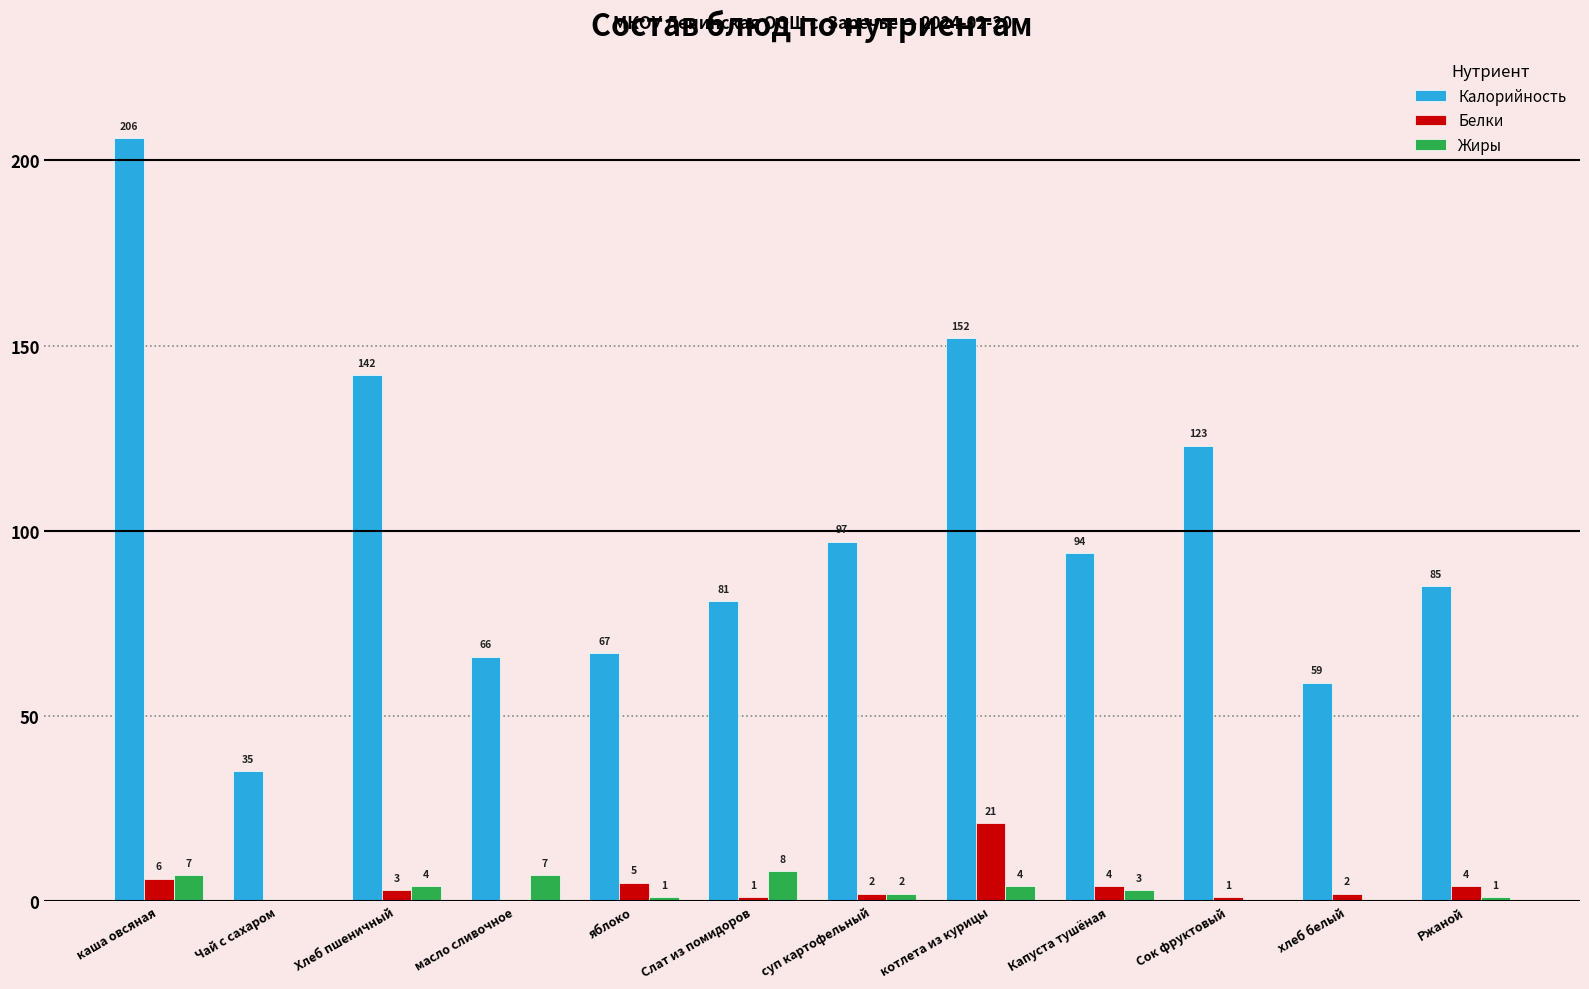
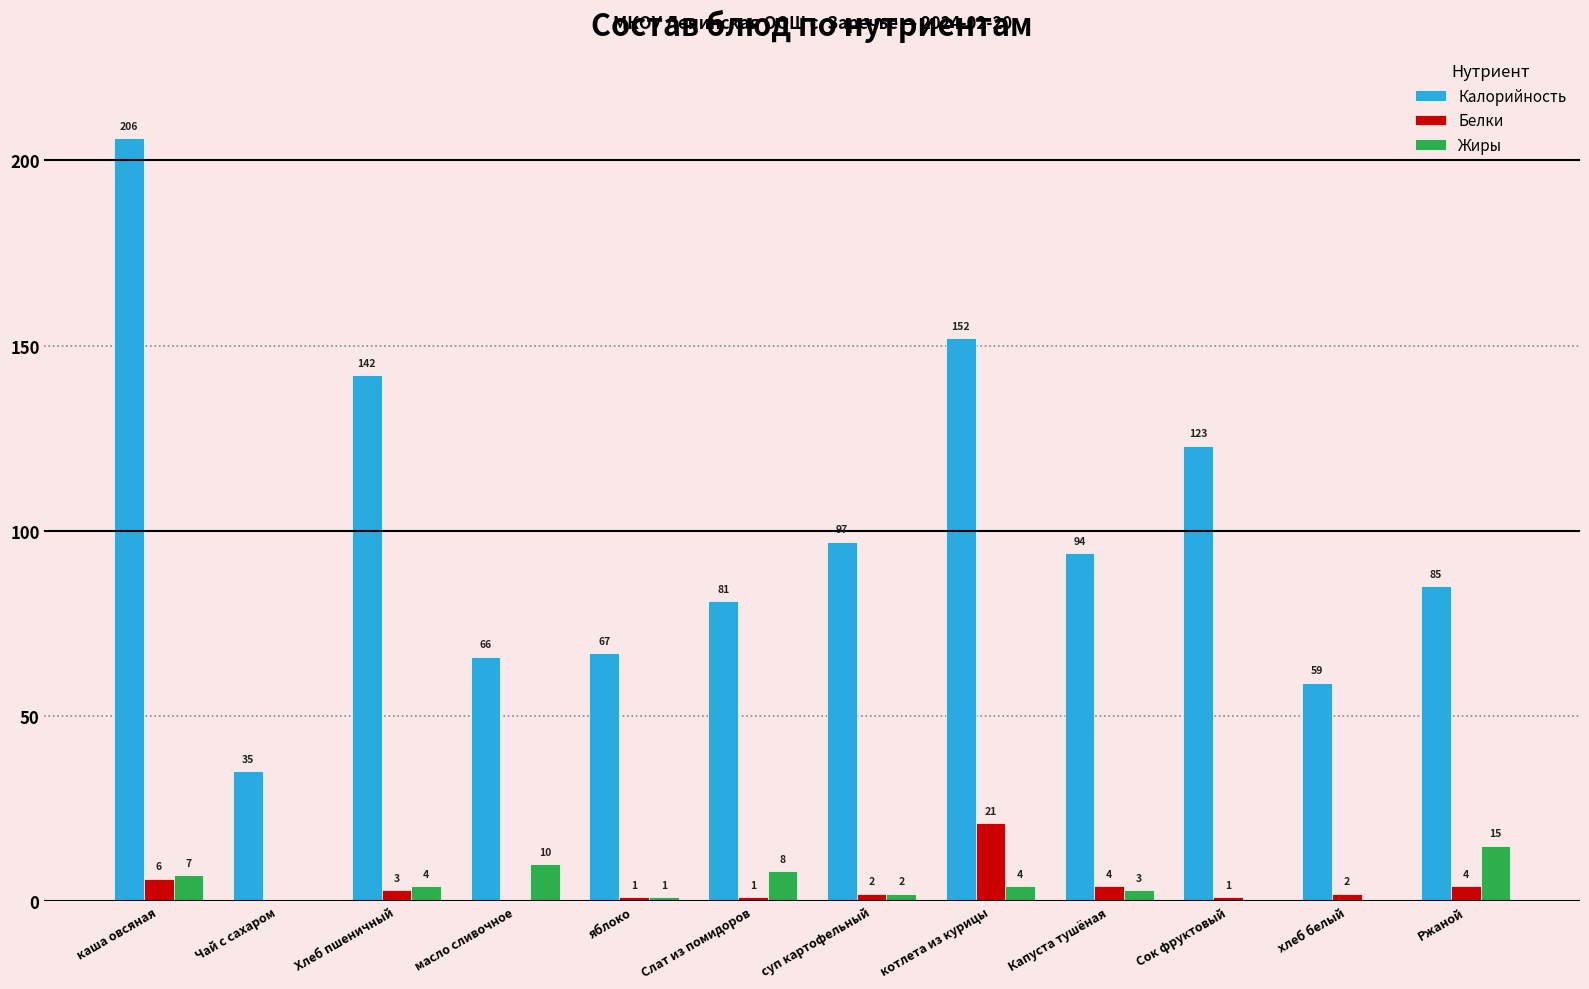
Жиры, масло сливочное: 7 -> 10
Белки, яблоко: 5 -> 1
Жиры, Ржаной: 1 -> 15
